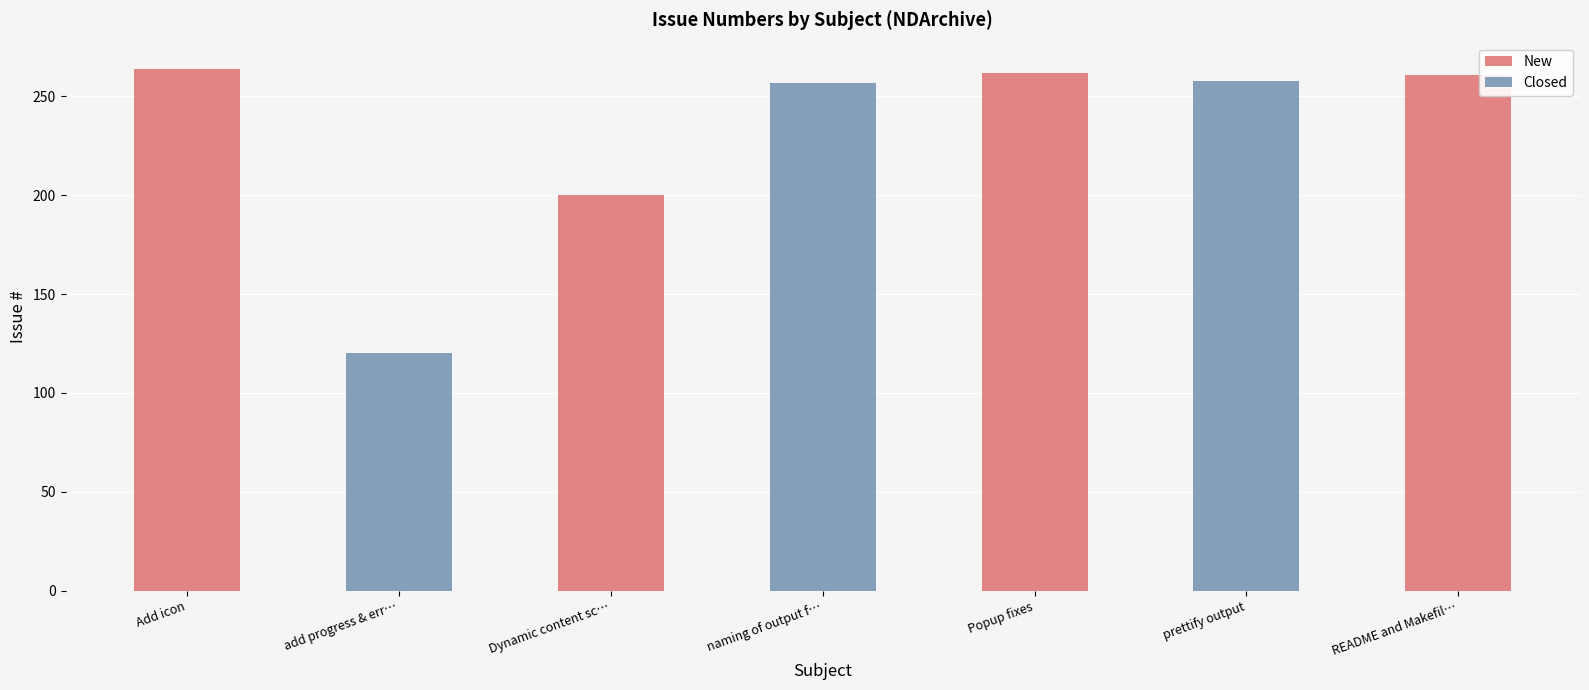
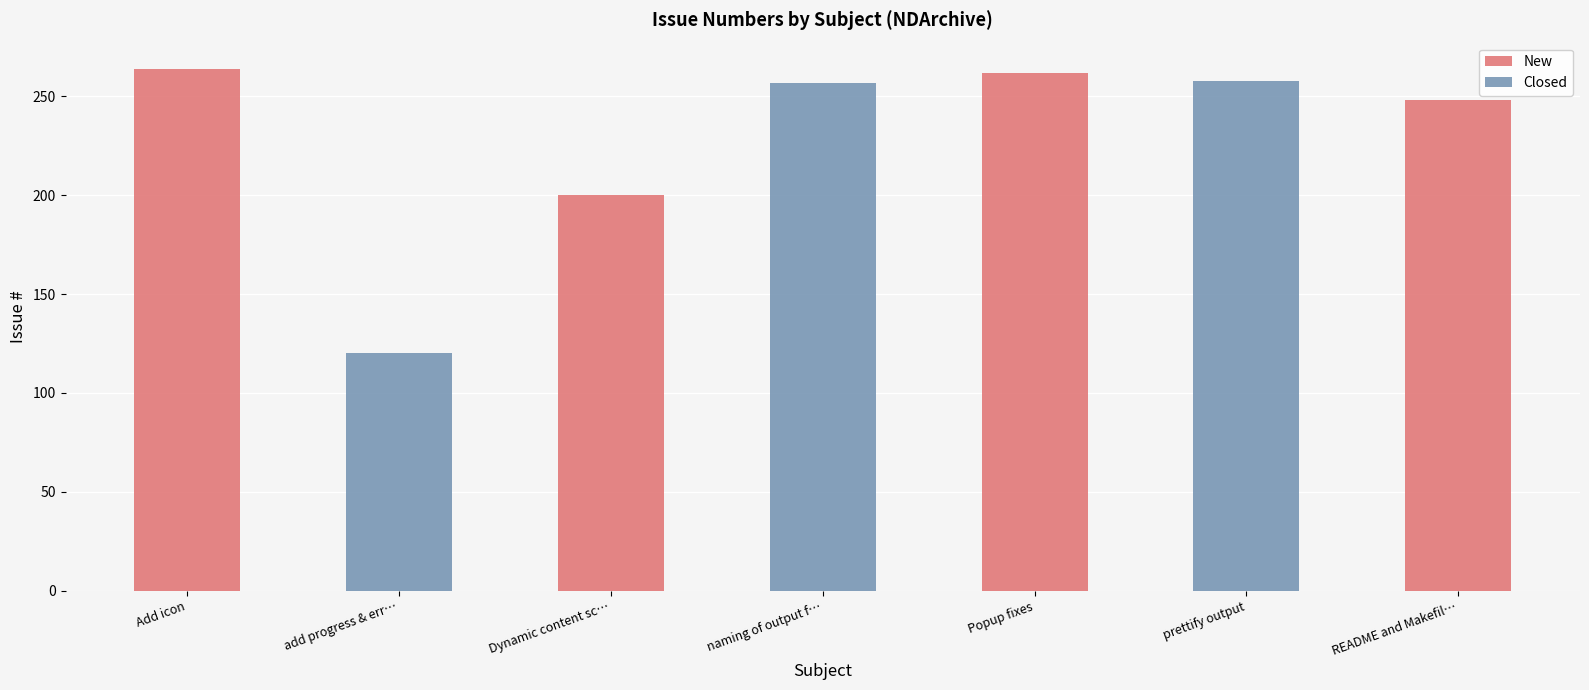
New, README and Makefil…: 261 -> 248
